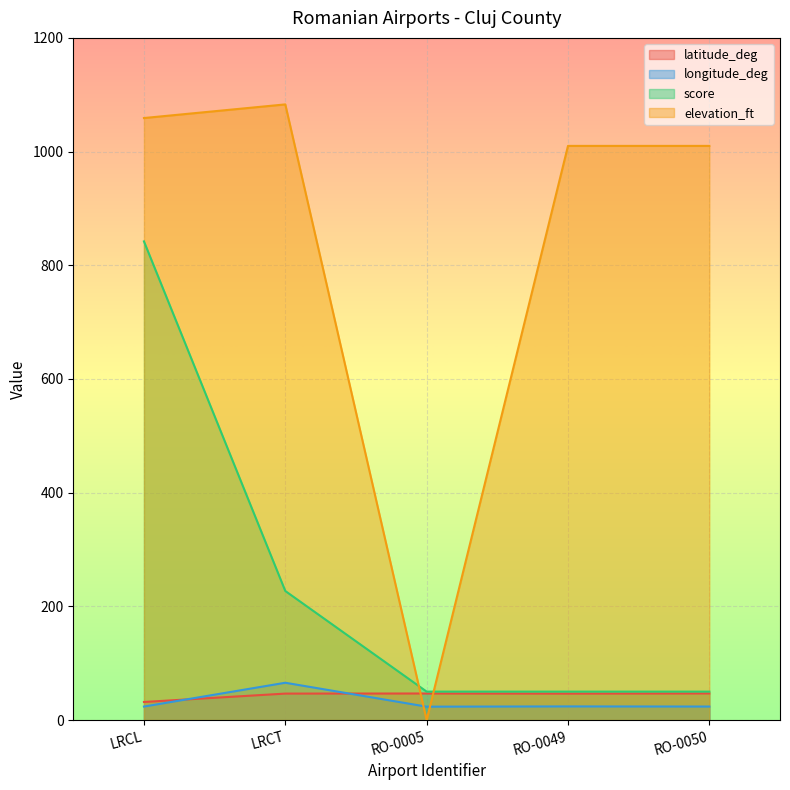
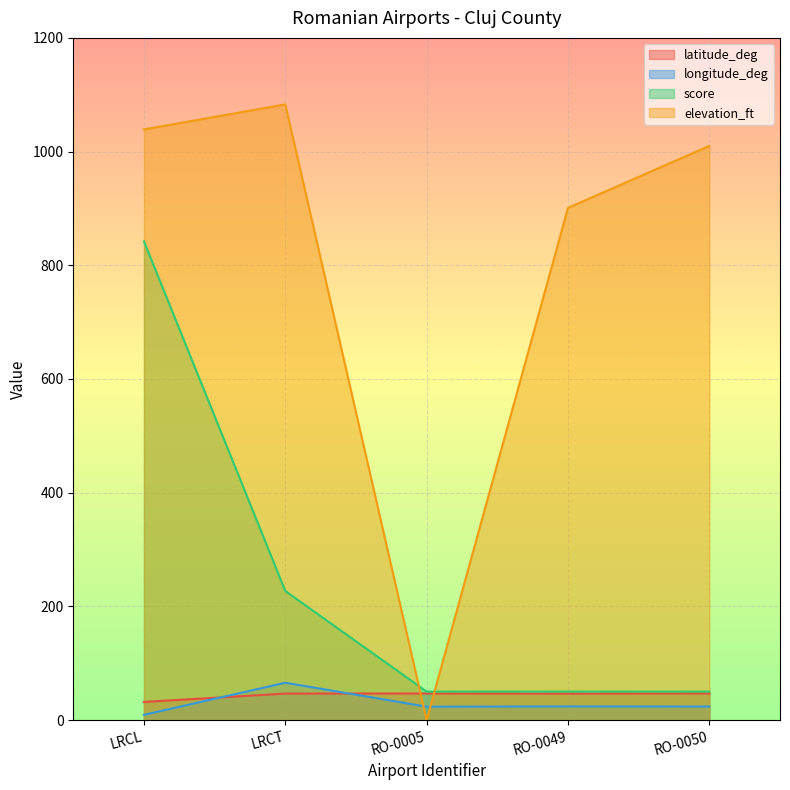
longitude_deg, LRCL: 20 -> 10
elevation_ft, LRCL: 1060 -> 1040
elevation_ft, RO-0049: 1010 -> 900
